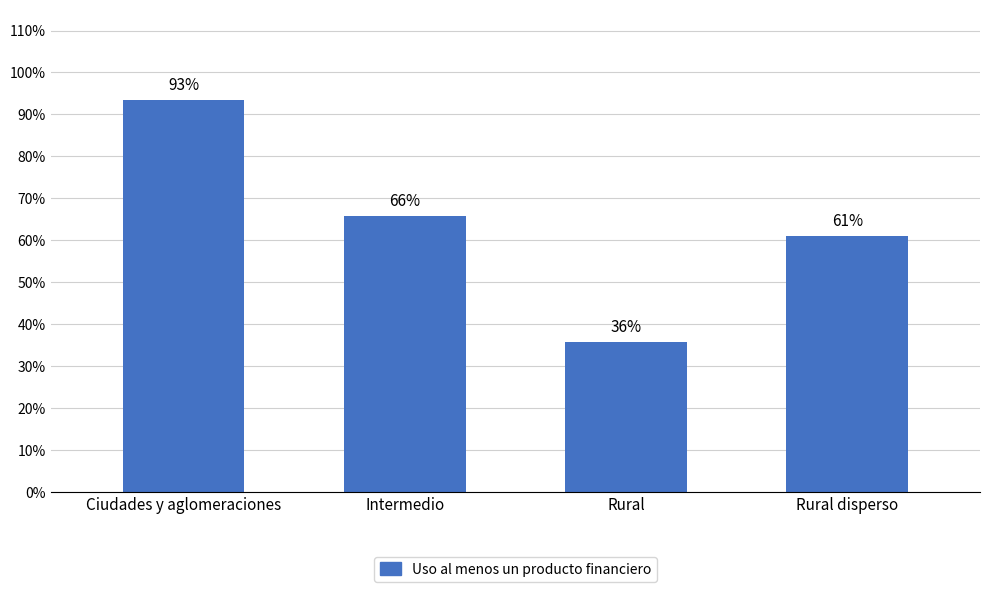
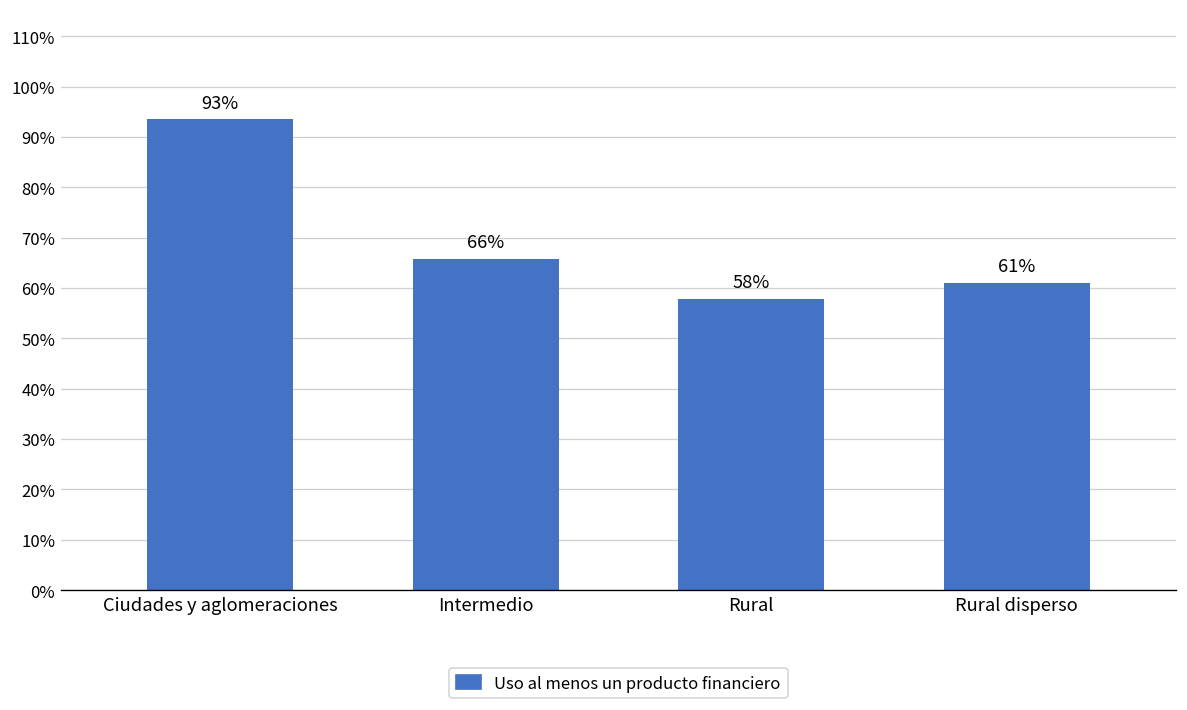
Rural: 36% -> 58%
